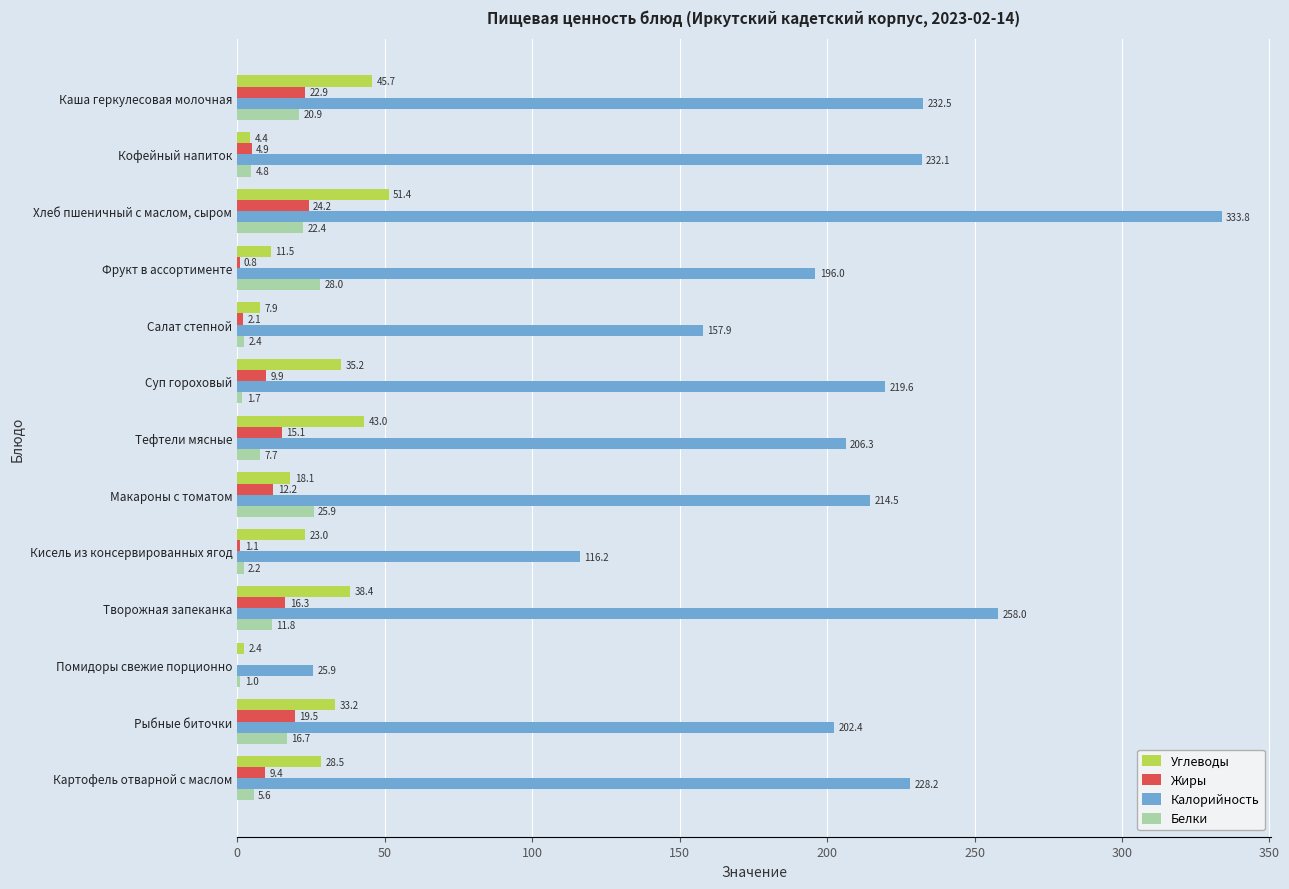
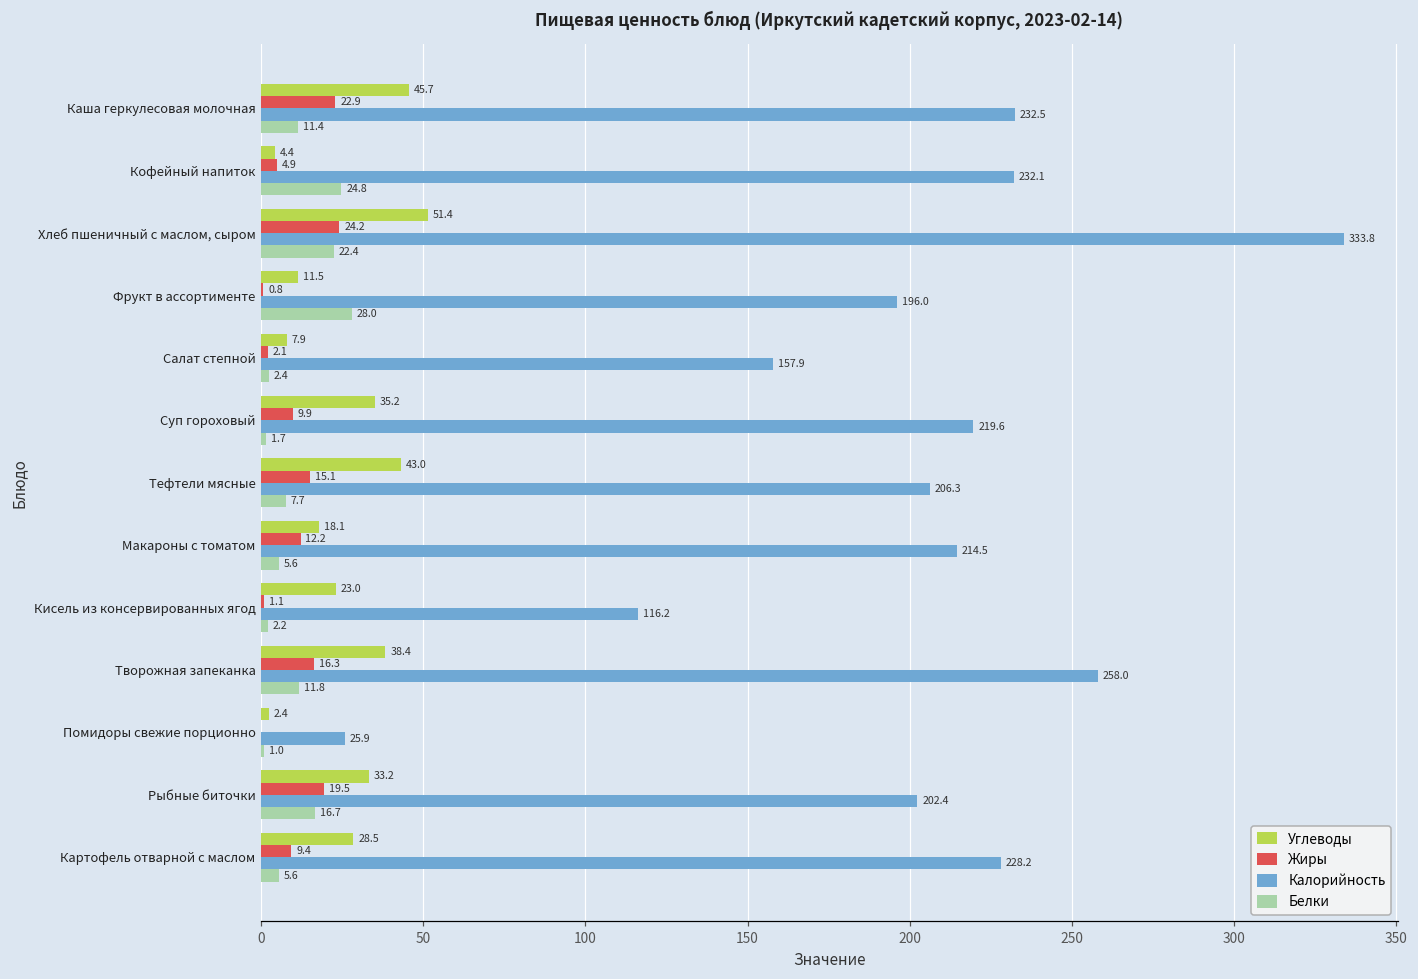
Белки, Каша геркулесовая молочная: 20.9 -> 11.4
Белки, Кофейный напиток: 4.8 -> 24.8
Белки, Макароны с томатом: 25.9 -> 5.6
